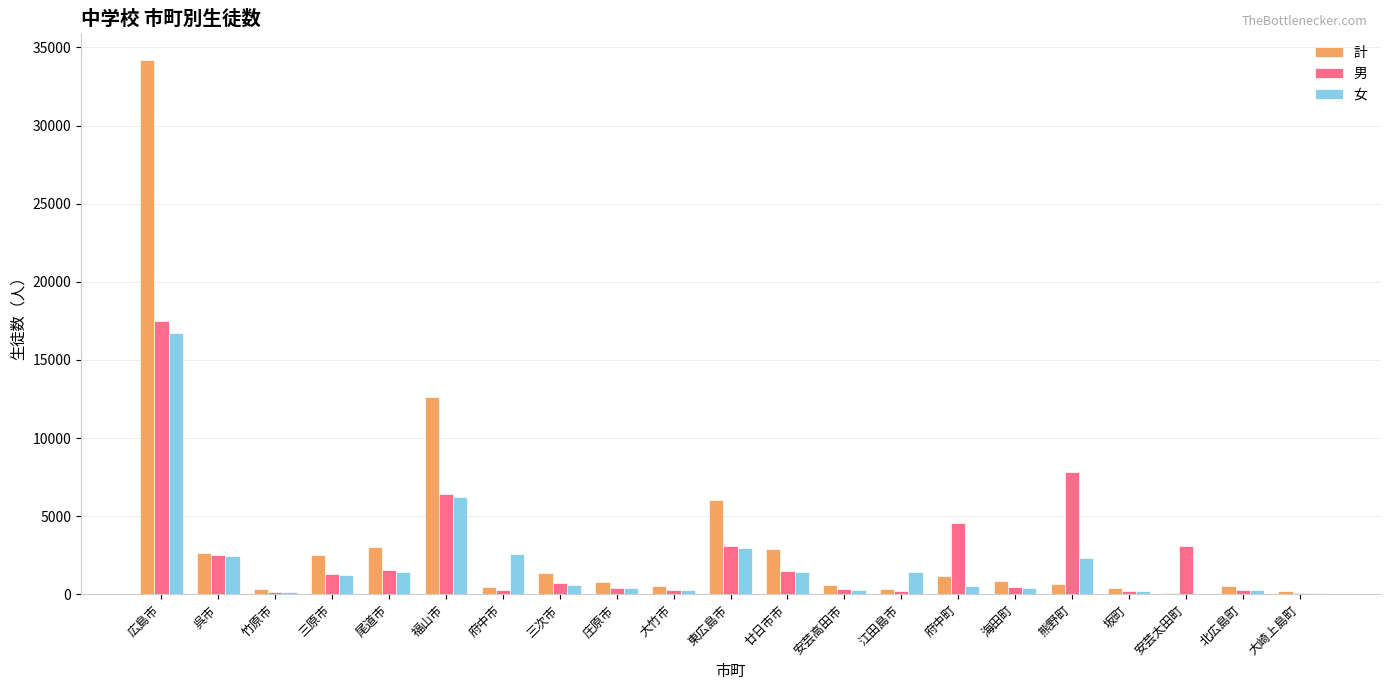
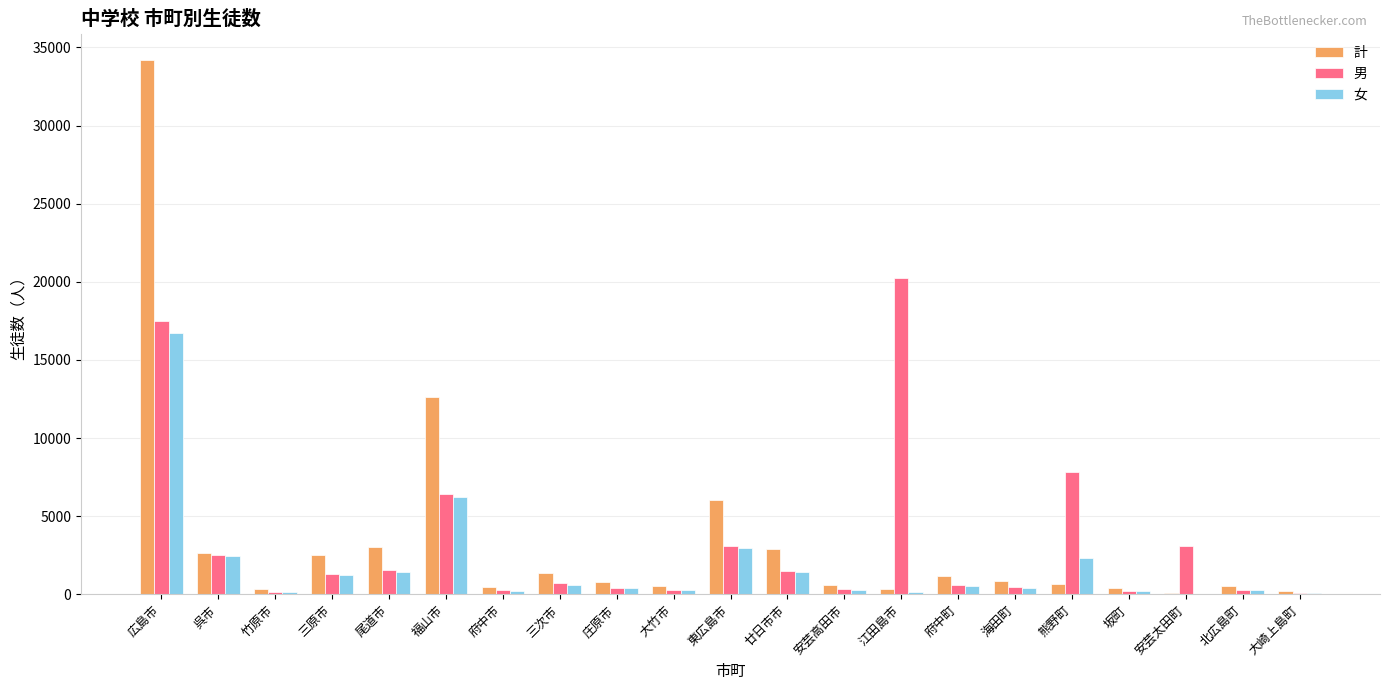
女, 府中市: 2600 -> 200
男, 江田島市: 200 -> 20200
女, 江田島市: 1500 -> 100
男, 府中町: 4500 -> 600
